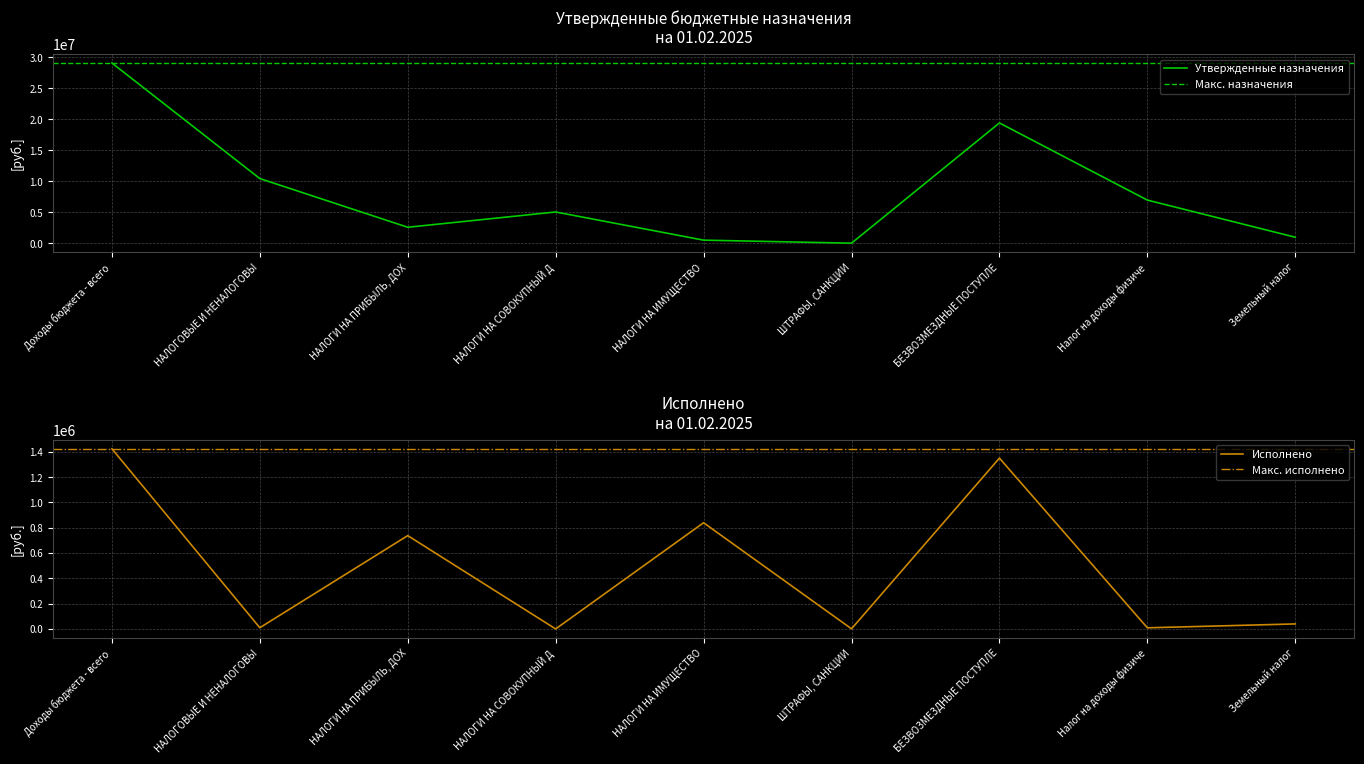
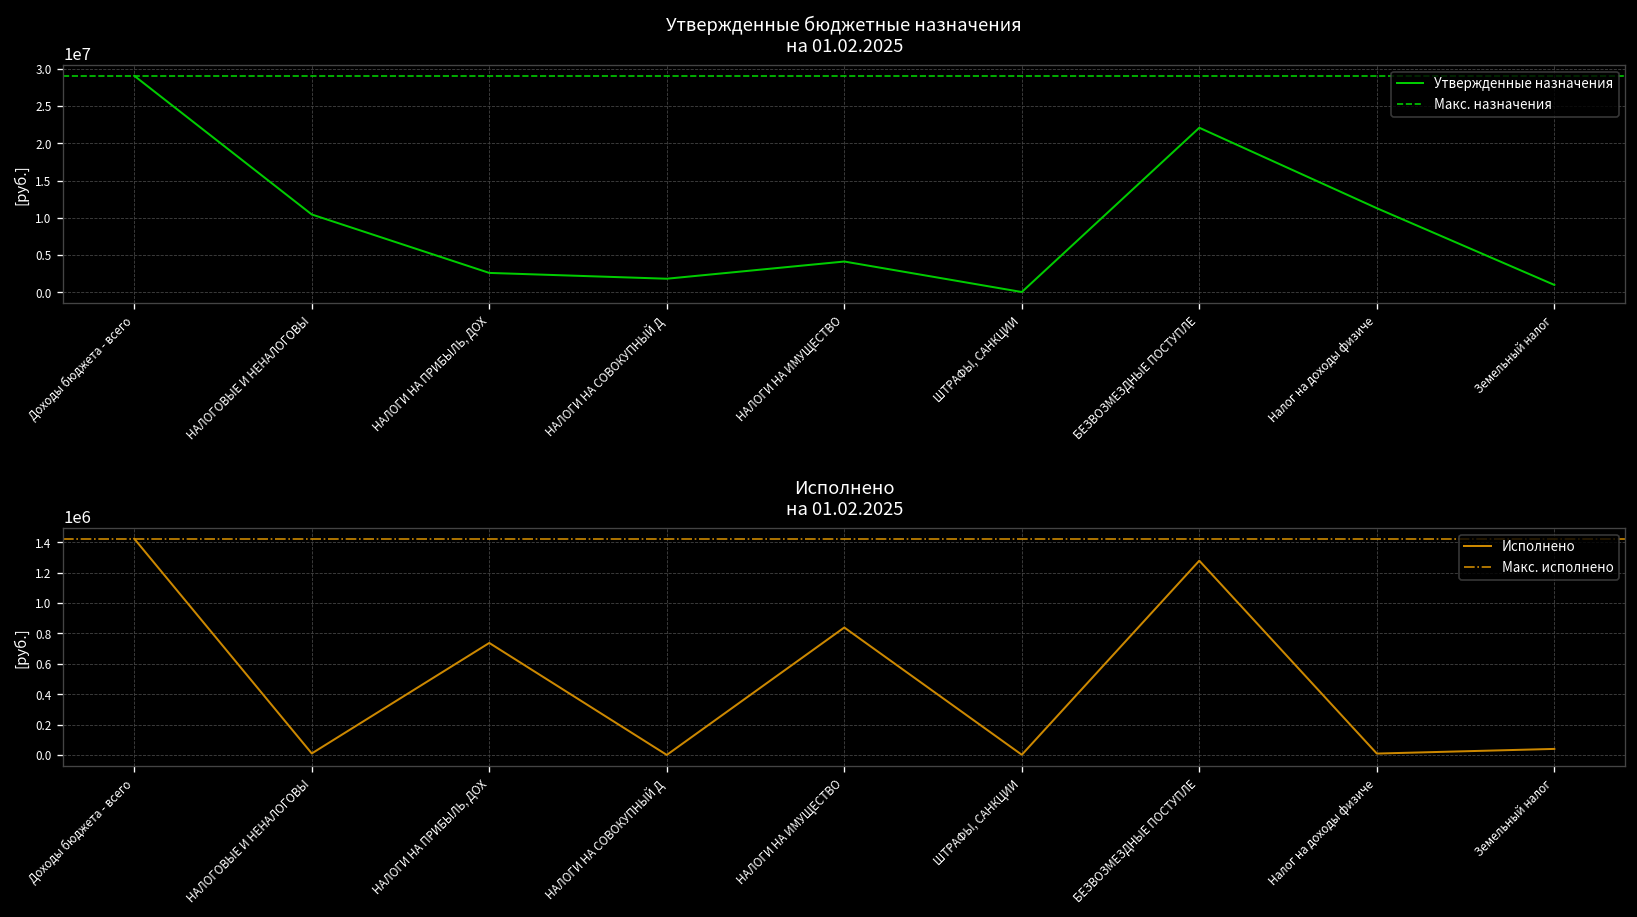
Утвержденные бюджетные назначения на 01.02.2025, НАЛОГИ НА СОВОКУПНЫЙ Д: 5000000 -> 2000000
Утвержденные бюджетные назначения на 01.02.2025, НАЛОГИ НА ИМУЩЕСТВО: 1000000 -> 4000000
Утвержденные бюджетные назначения на 01.02.2025, БЕЗВОЗМЕЗДНЫЕ ПОСТУПЛЕ: 19000000 -> 22000000
Утвержденные бюджетные назначения на 01.02.2025, Налог на доходы физиче: 7000000 -> 11000000
Исполнено на 01.02.2025, БЕЗВОЗМЕЗДНЫЕ ПОСТУПЛЕ: 1350000 -> 1280000
